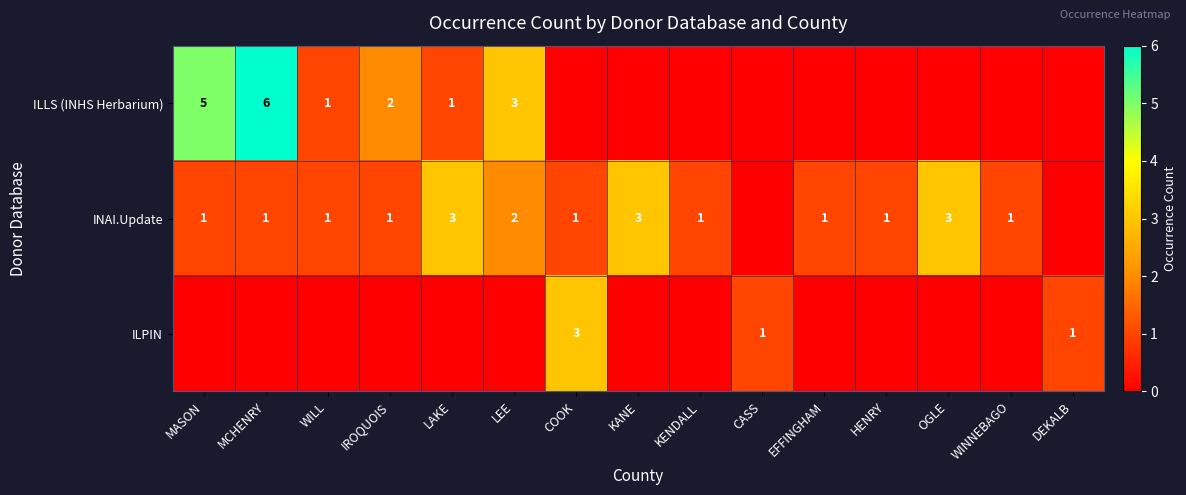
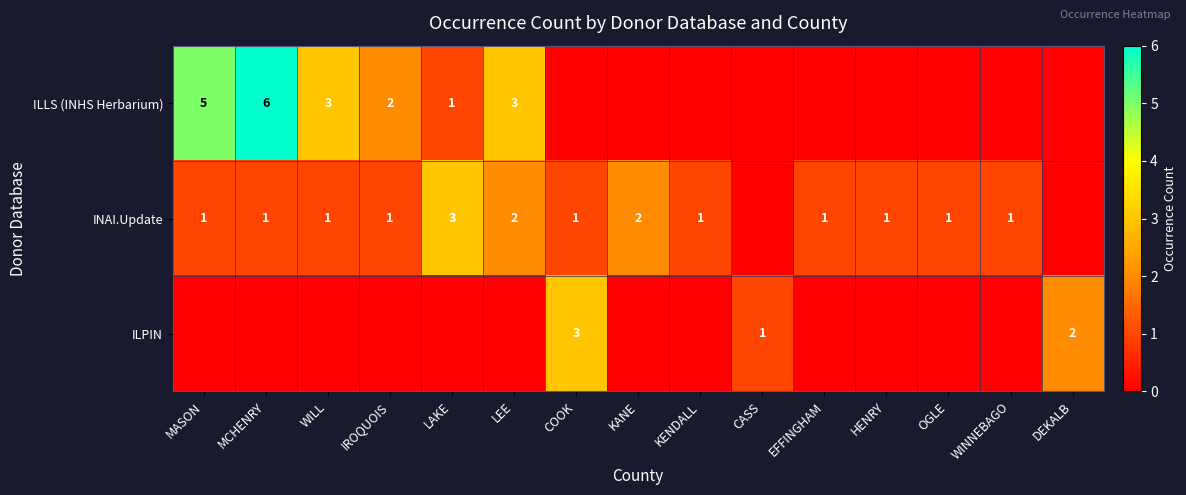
ILLS (INHS Herbarium), WILL: 1 -> 3
INAI.Update, KANE: 3 -> 2
INAI.Update, OGLE: 3 -> 1
ILPIN, DEKALB: 1 -> 2
